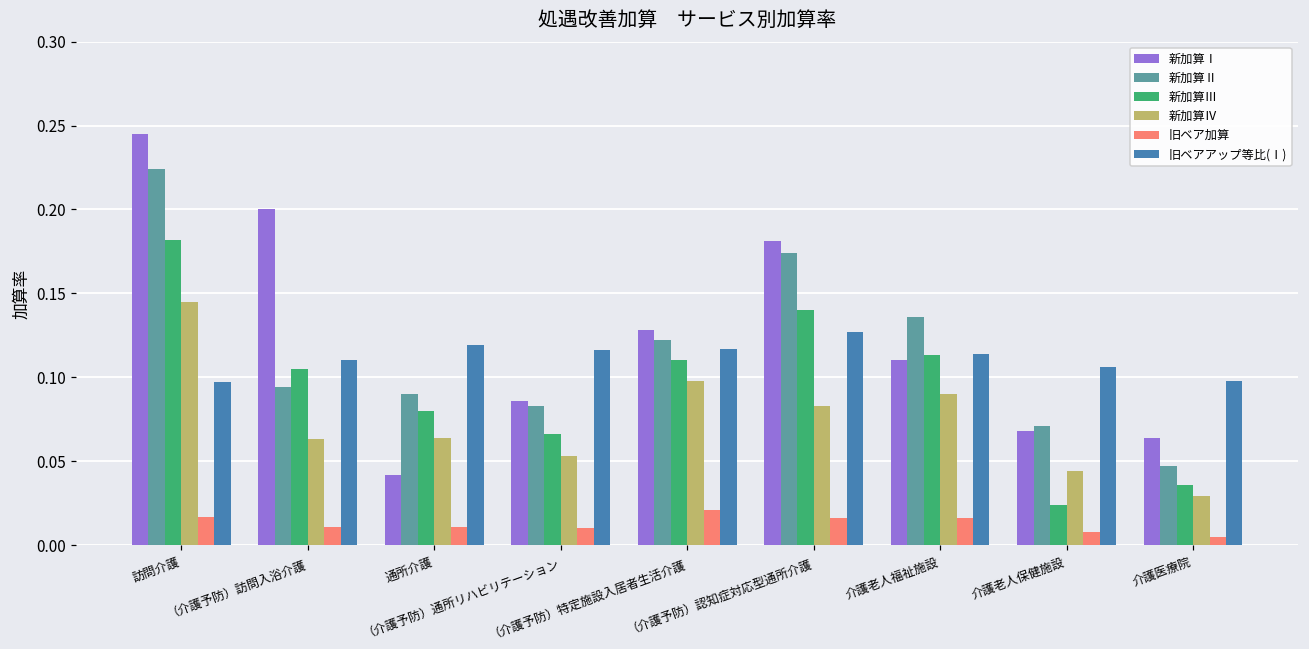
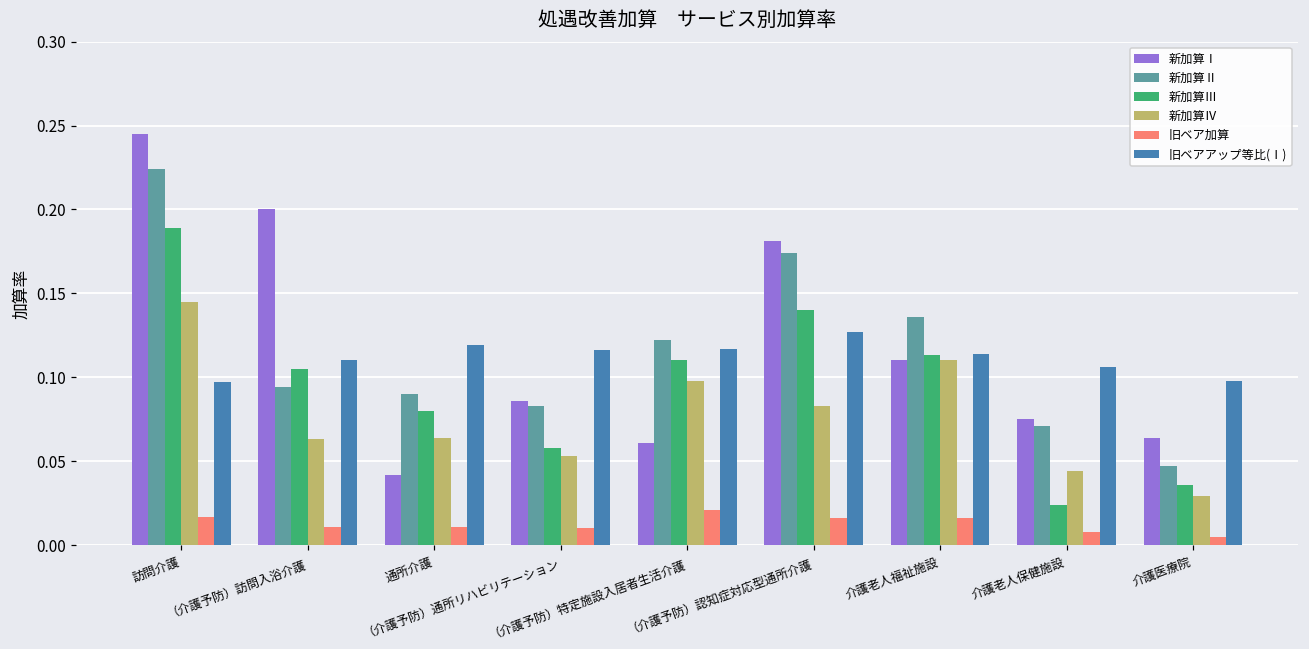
新加算Ⅲ, 訪問介護: 0.182 -> 0.189
新加算Ⅲ, （介護予防）通所リハビリテーション: 0.066 -> 0.058
新加算Ⅰ, （介護予防）特定施設入居者生活介護: 0.128 -> 0.061
新加算Ⅳ, 介護老人福祉施設: 0.09 -> 0.11
新加算Ⅰ, 介護老人保健施設: 0.068 -> 0.075
